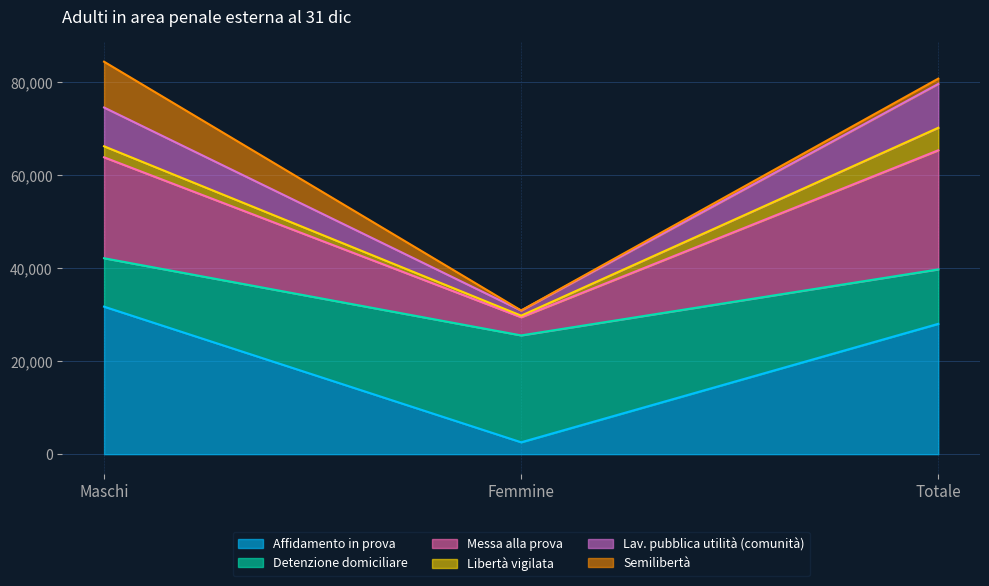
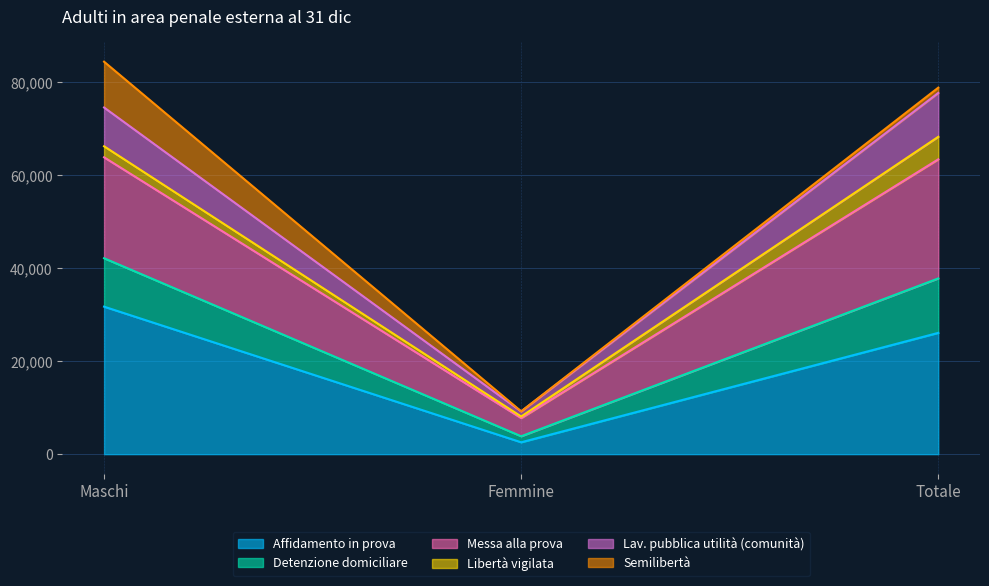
Detenzione domiciliare, Femmine: 23,000 -> 1,000
Affidamento in prova, Totale: 28,000 -> 26,000
